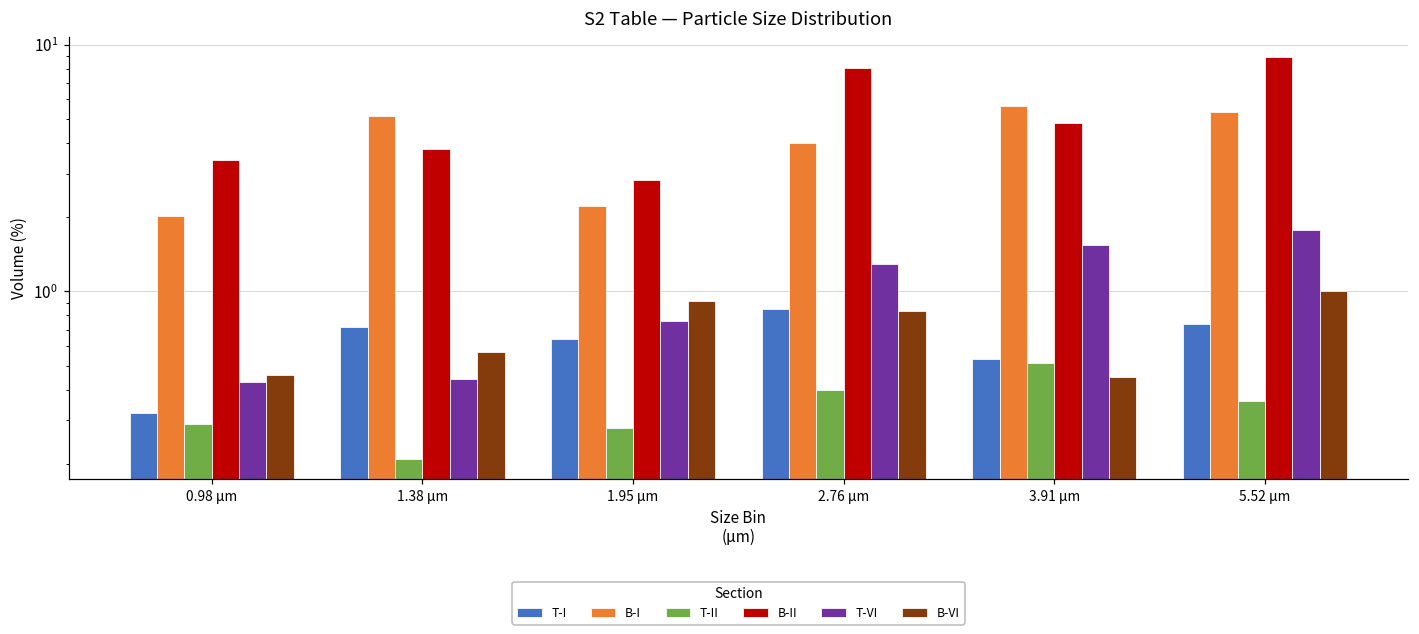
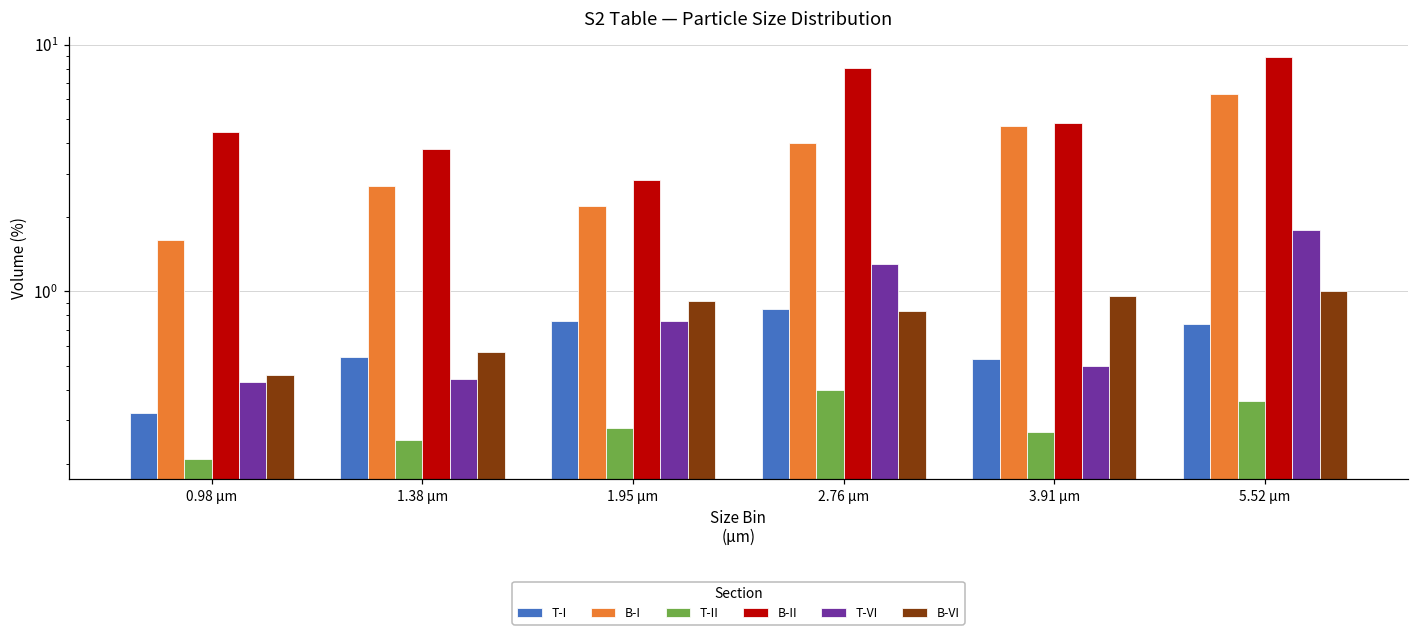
B-I, 0.98 µm: 2.0 -> 1.6
T-II, 0.98 µm: 0.29 -> 0.21
B-II, 0.98 µm: 3.4 -> 4.4
T-I, 1.38 µm: 0.72 -> 0.54
B-I, 1.38 µm: 5.1 -> 2.7
T-II, 1.38 µm: 0.21 -> 0.25
T-I, 1.95 µm: 0.64 -> 0.76
B-I, 3.91 µm: 5.7 -> 4.7
T-II, 3.91 µm: 0.51 -> 0.27
T-VI, 3.91 µm: 1.5 -> 0.50
B-VI, 3.91 µm: 0.45 -> 0.96
B-I, 5.52 µm: 5.3 -> 6.3
